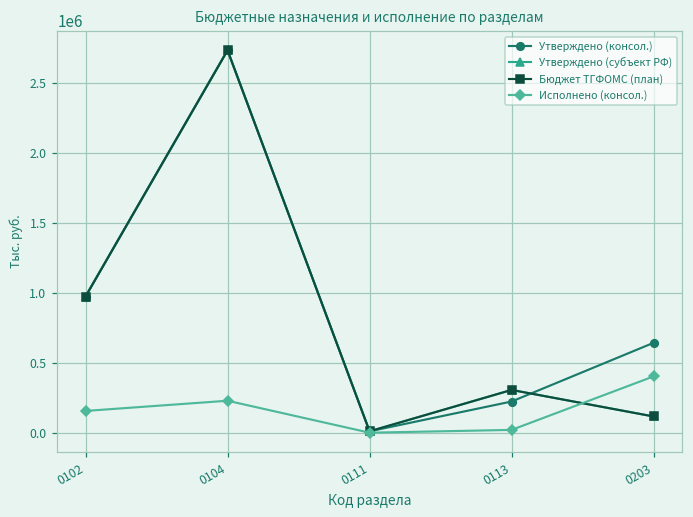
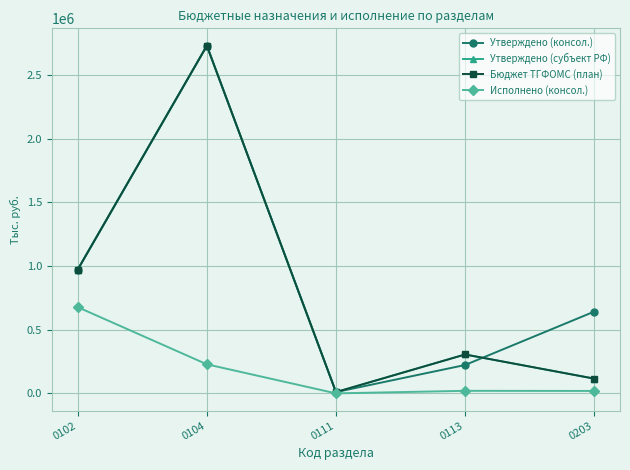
Исполнено (консол.), 0102: 160000 -> 680000
Исполнено (консол.), 0203: 400000 -> 20000
